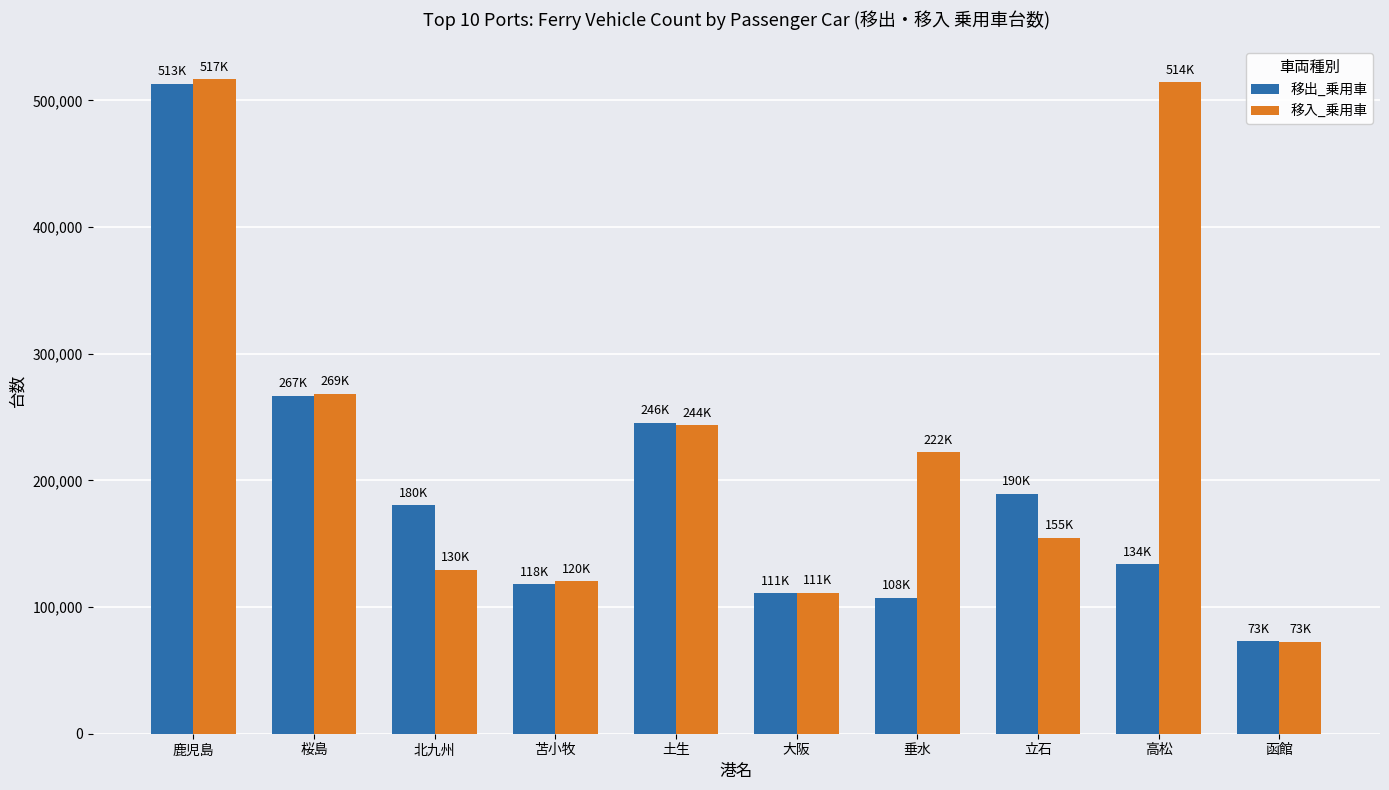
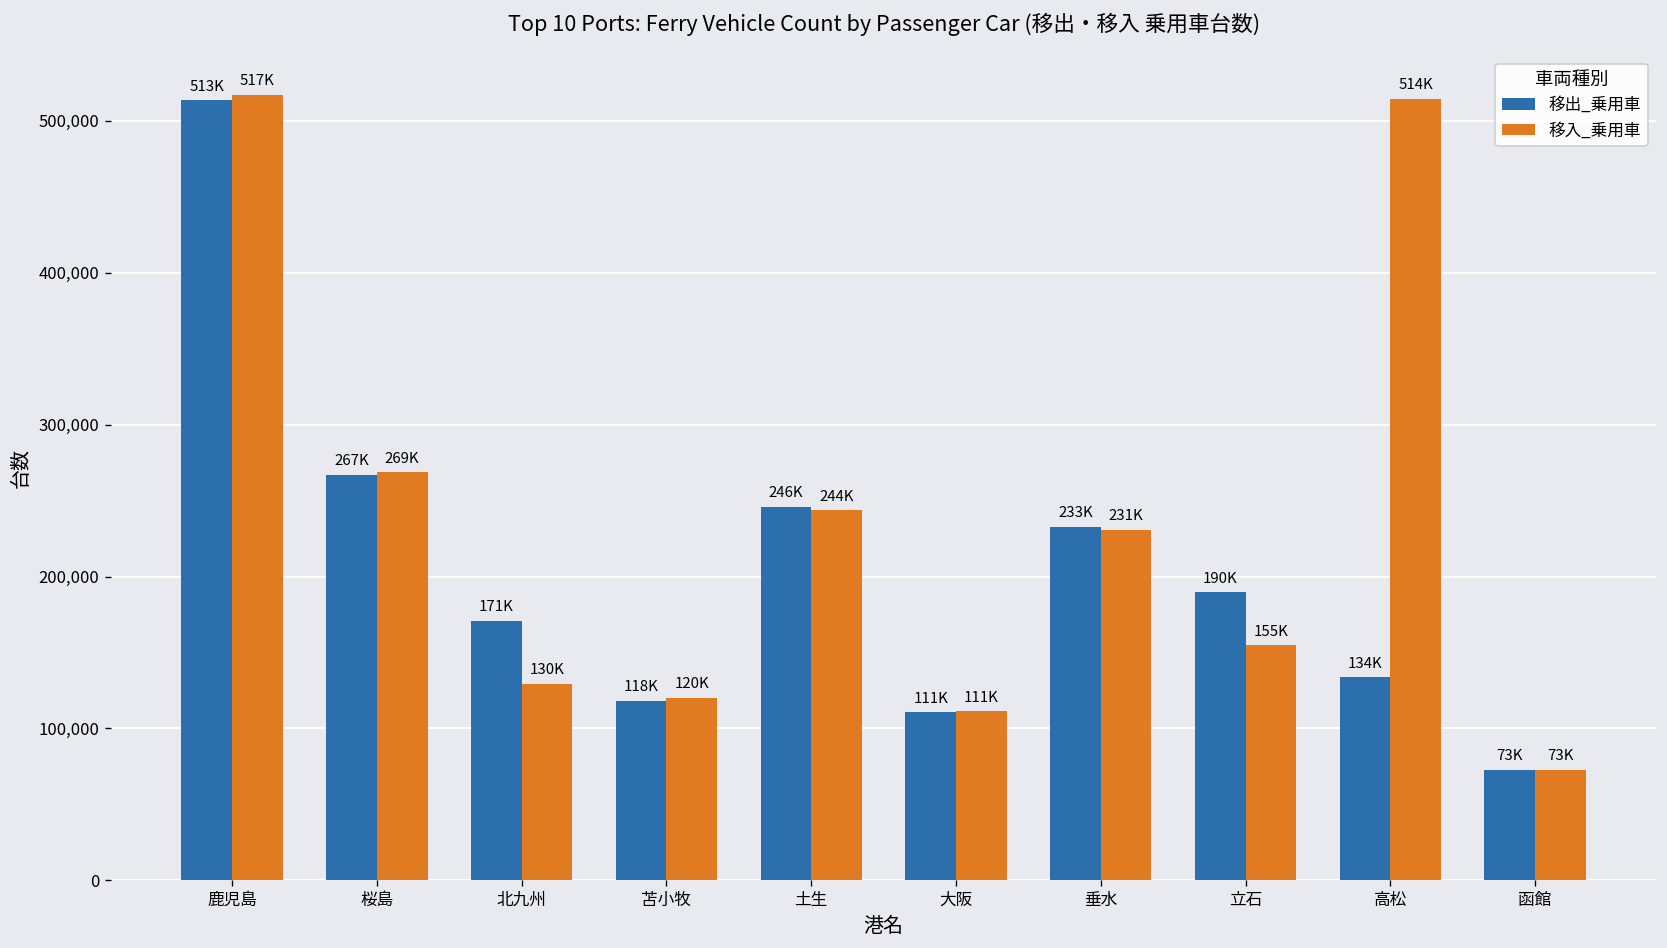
移出_乗用車, 北九州: 180K -> 171K
移出_乗用車, 垂水: 108K -> 233K
移入_乗用車, 垂水: 222K -> 231K
